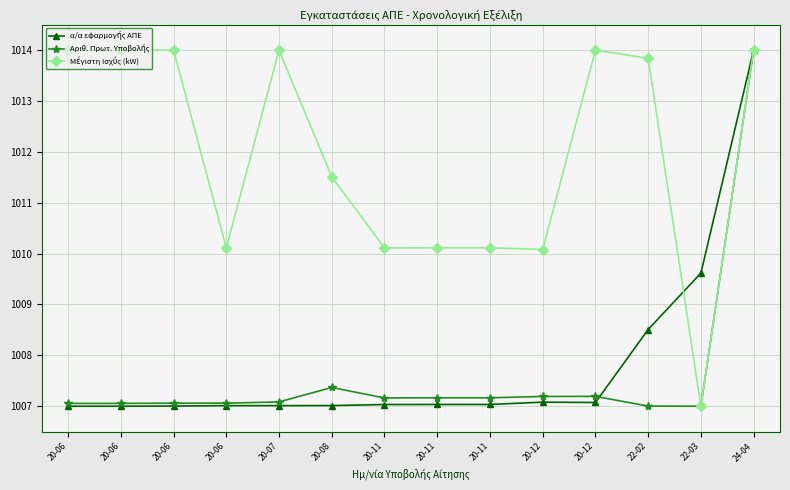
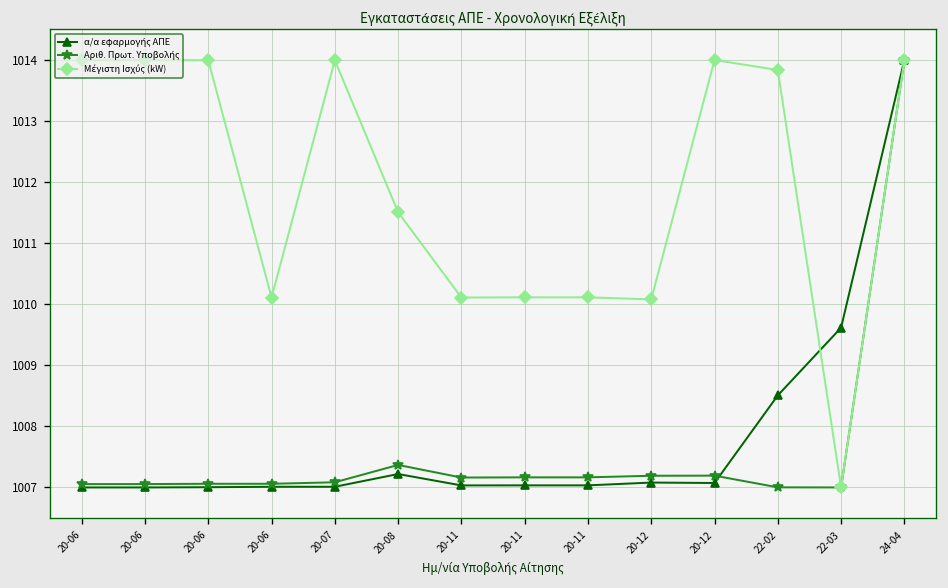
α/α εφαρμογής ΑΠΕ, 20-08: 1007.0 -> 1007.2
